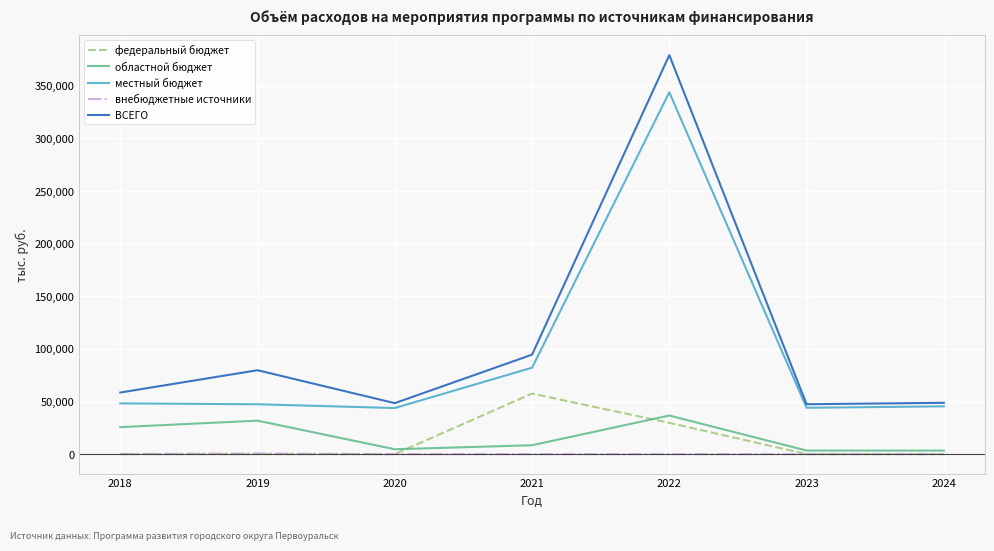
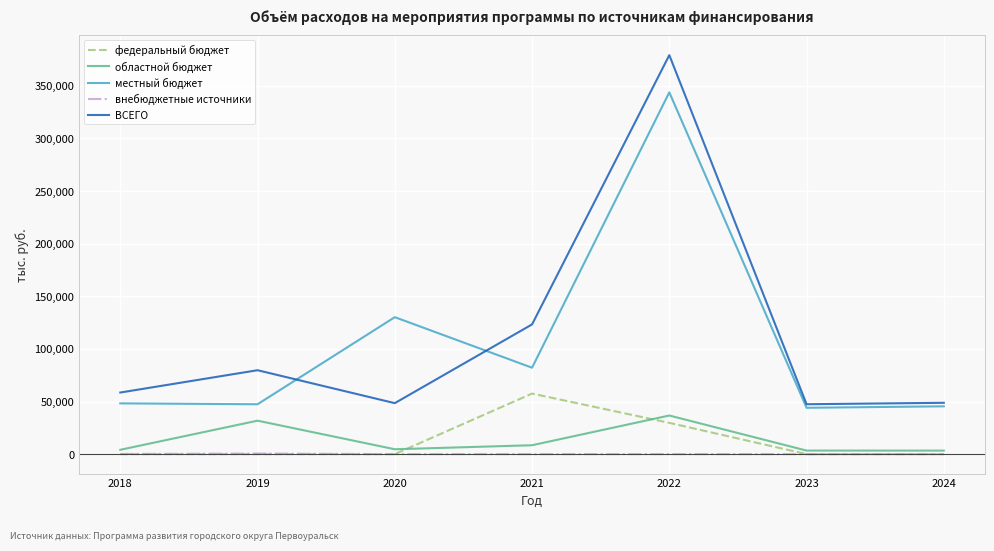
областной бюджет, 2018: 26,000 -> 4,000
местный бюджет, 2020: 44,000 -> 130,000
ВСЕГО, 2021: 95,000 -> 123,000
